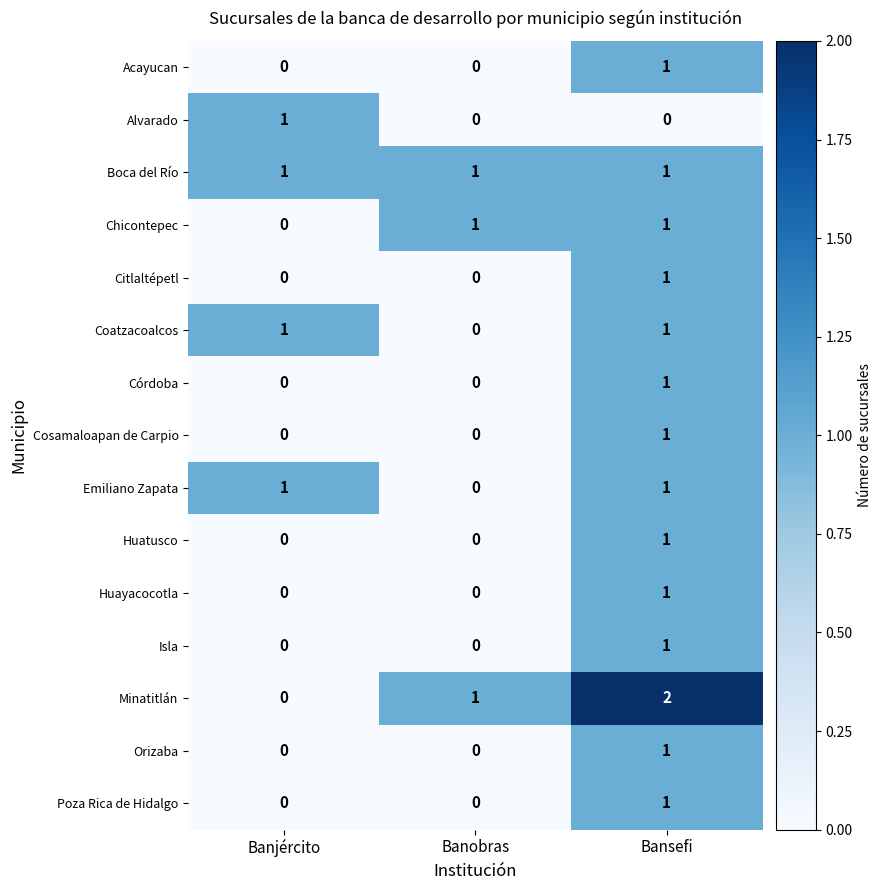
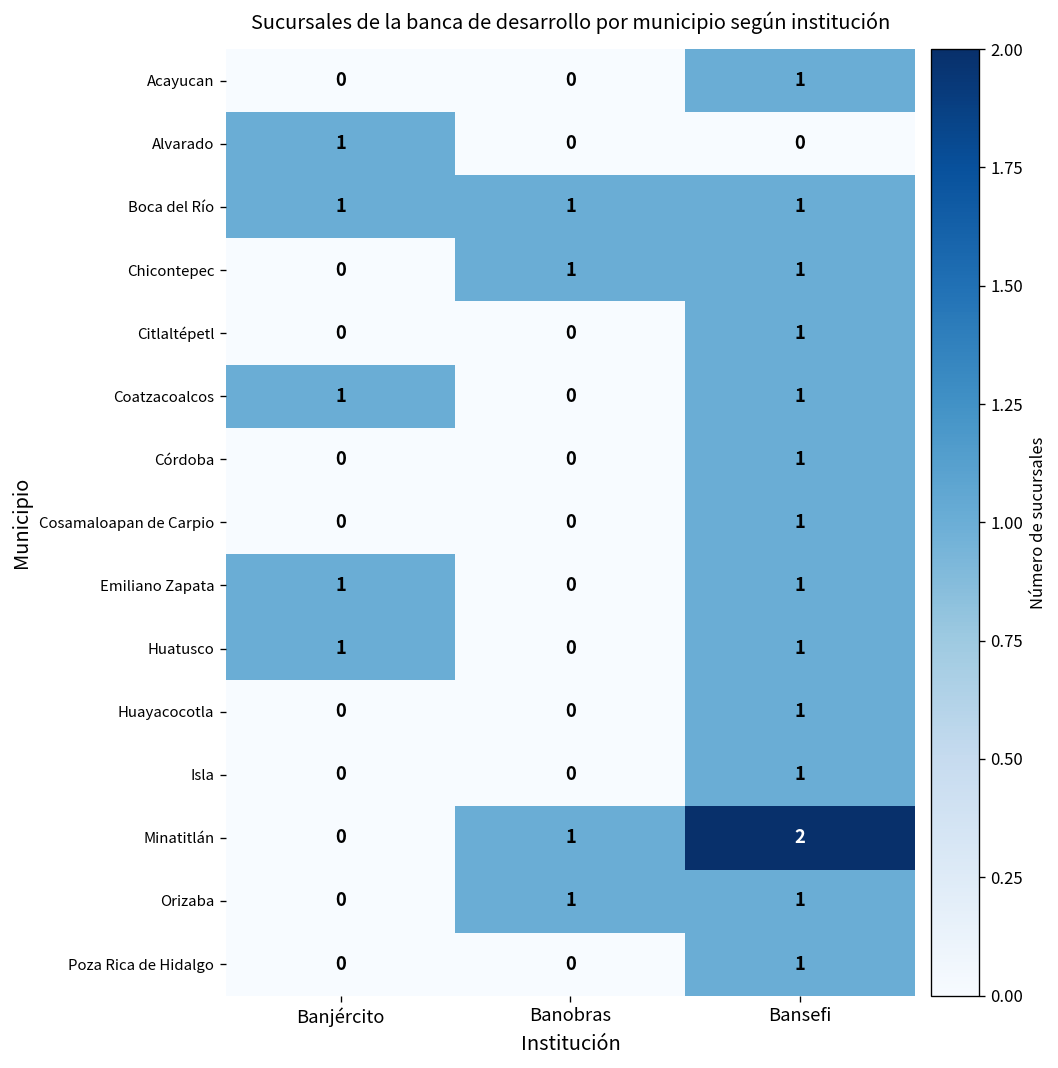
Huatusco, Banjército: 0 -> 1
Orizaba, Banobras: 0 -> 1
